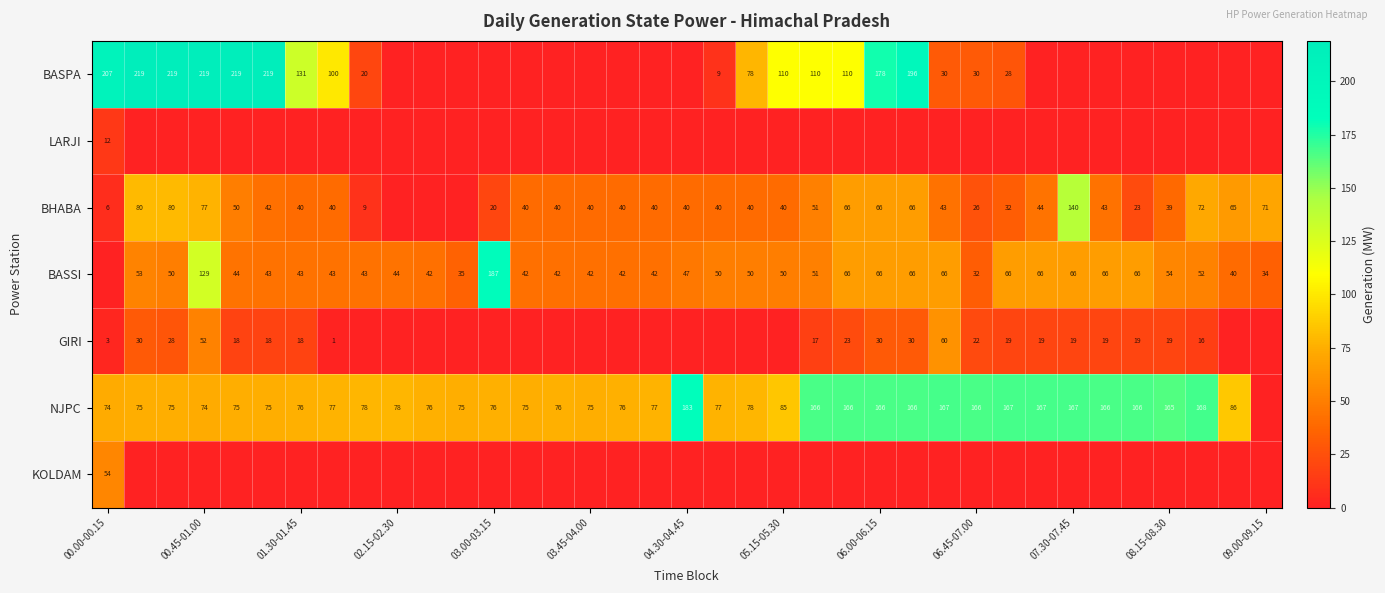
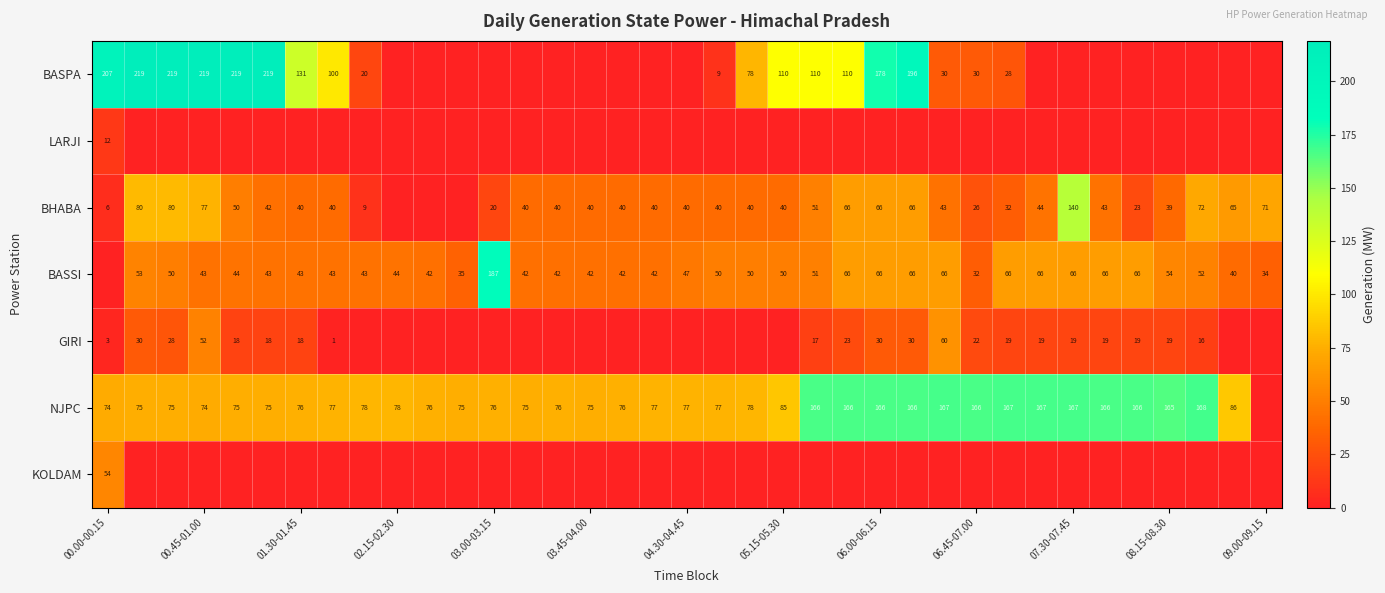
BASSI, 00.45-01.00: 129 -> 43
NJPC, 04.30-04.45: 183 -> 77
